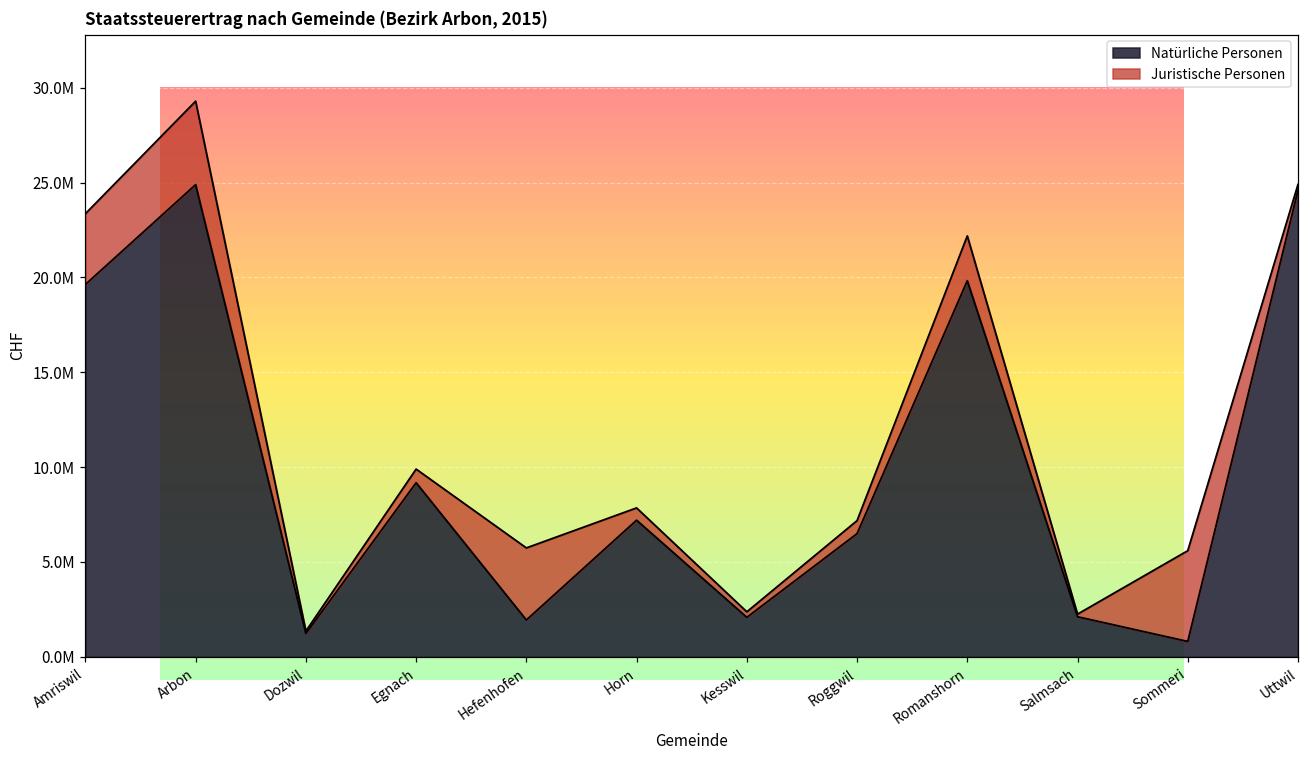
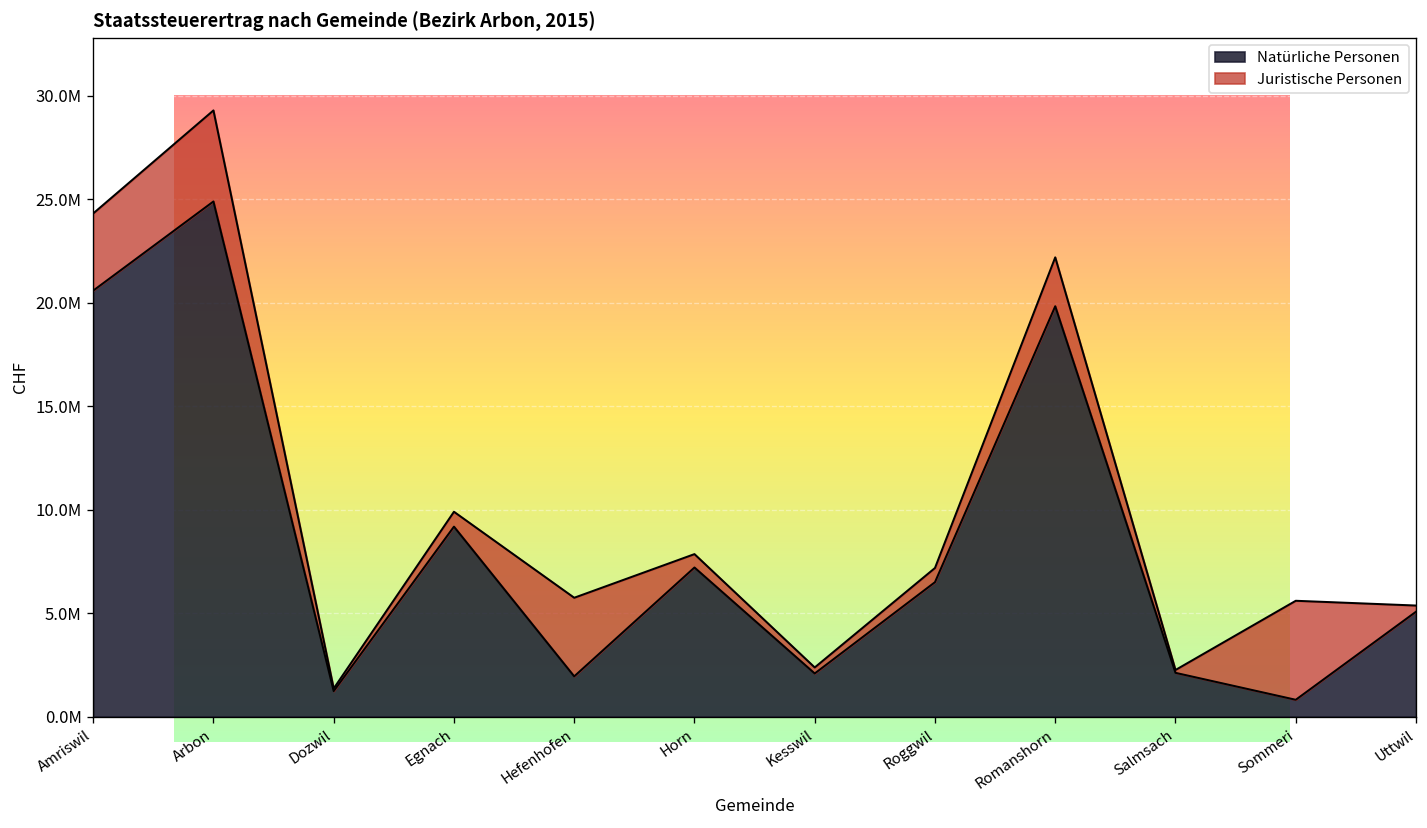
Staatssteuerertrag nach Gemeinde (Bezirk Arbon, 2015), Natürliche Personen, Amriswil: 19600000 -> 20600000
Staatssteuerertrag nach Gemeinde (Bezirk Arbon, 2015), Natürliche Personen, Uttwil: 24600000 -> 5100000
